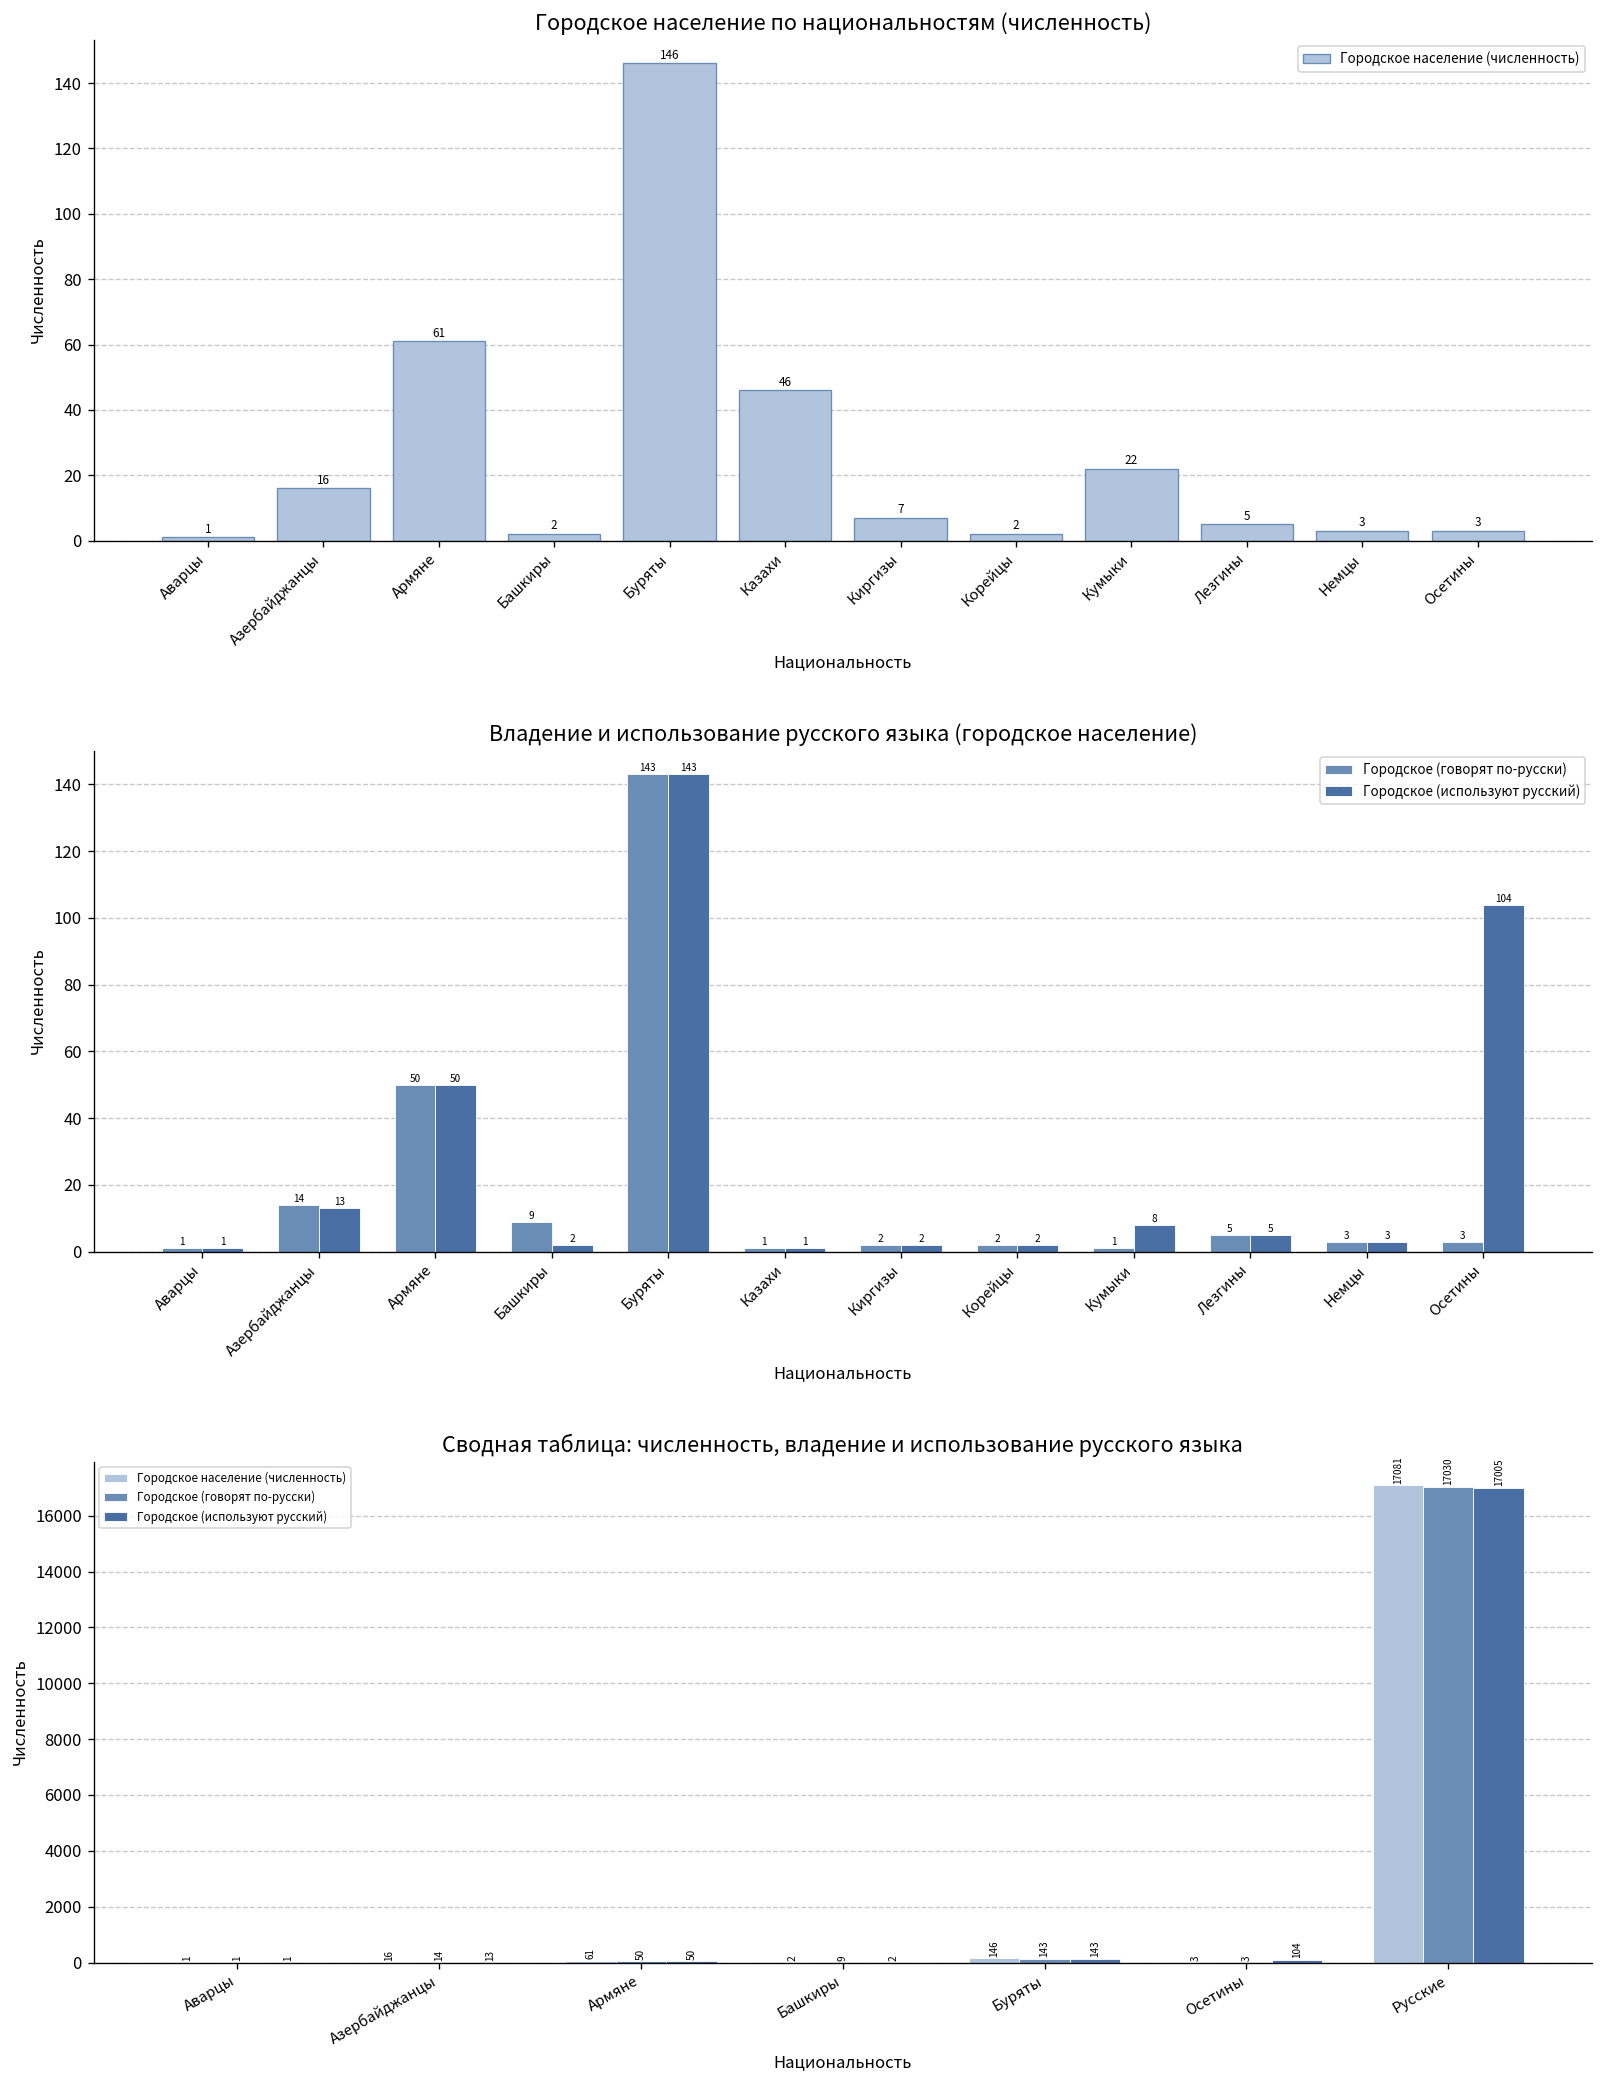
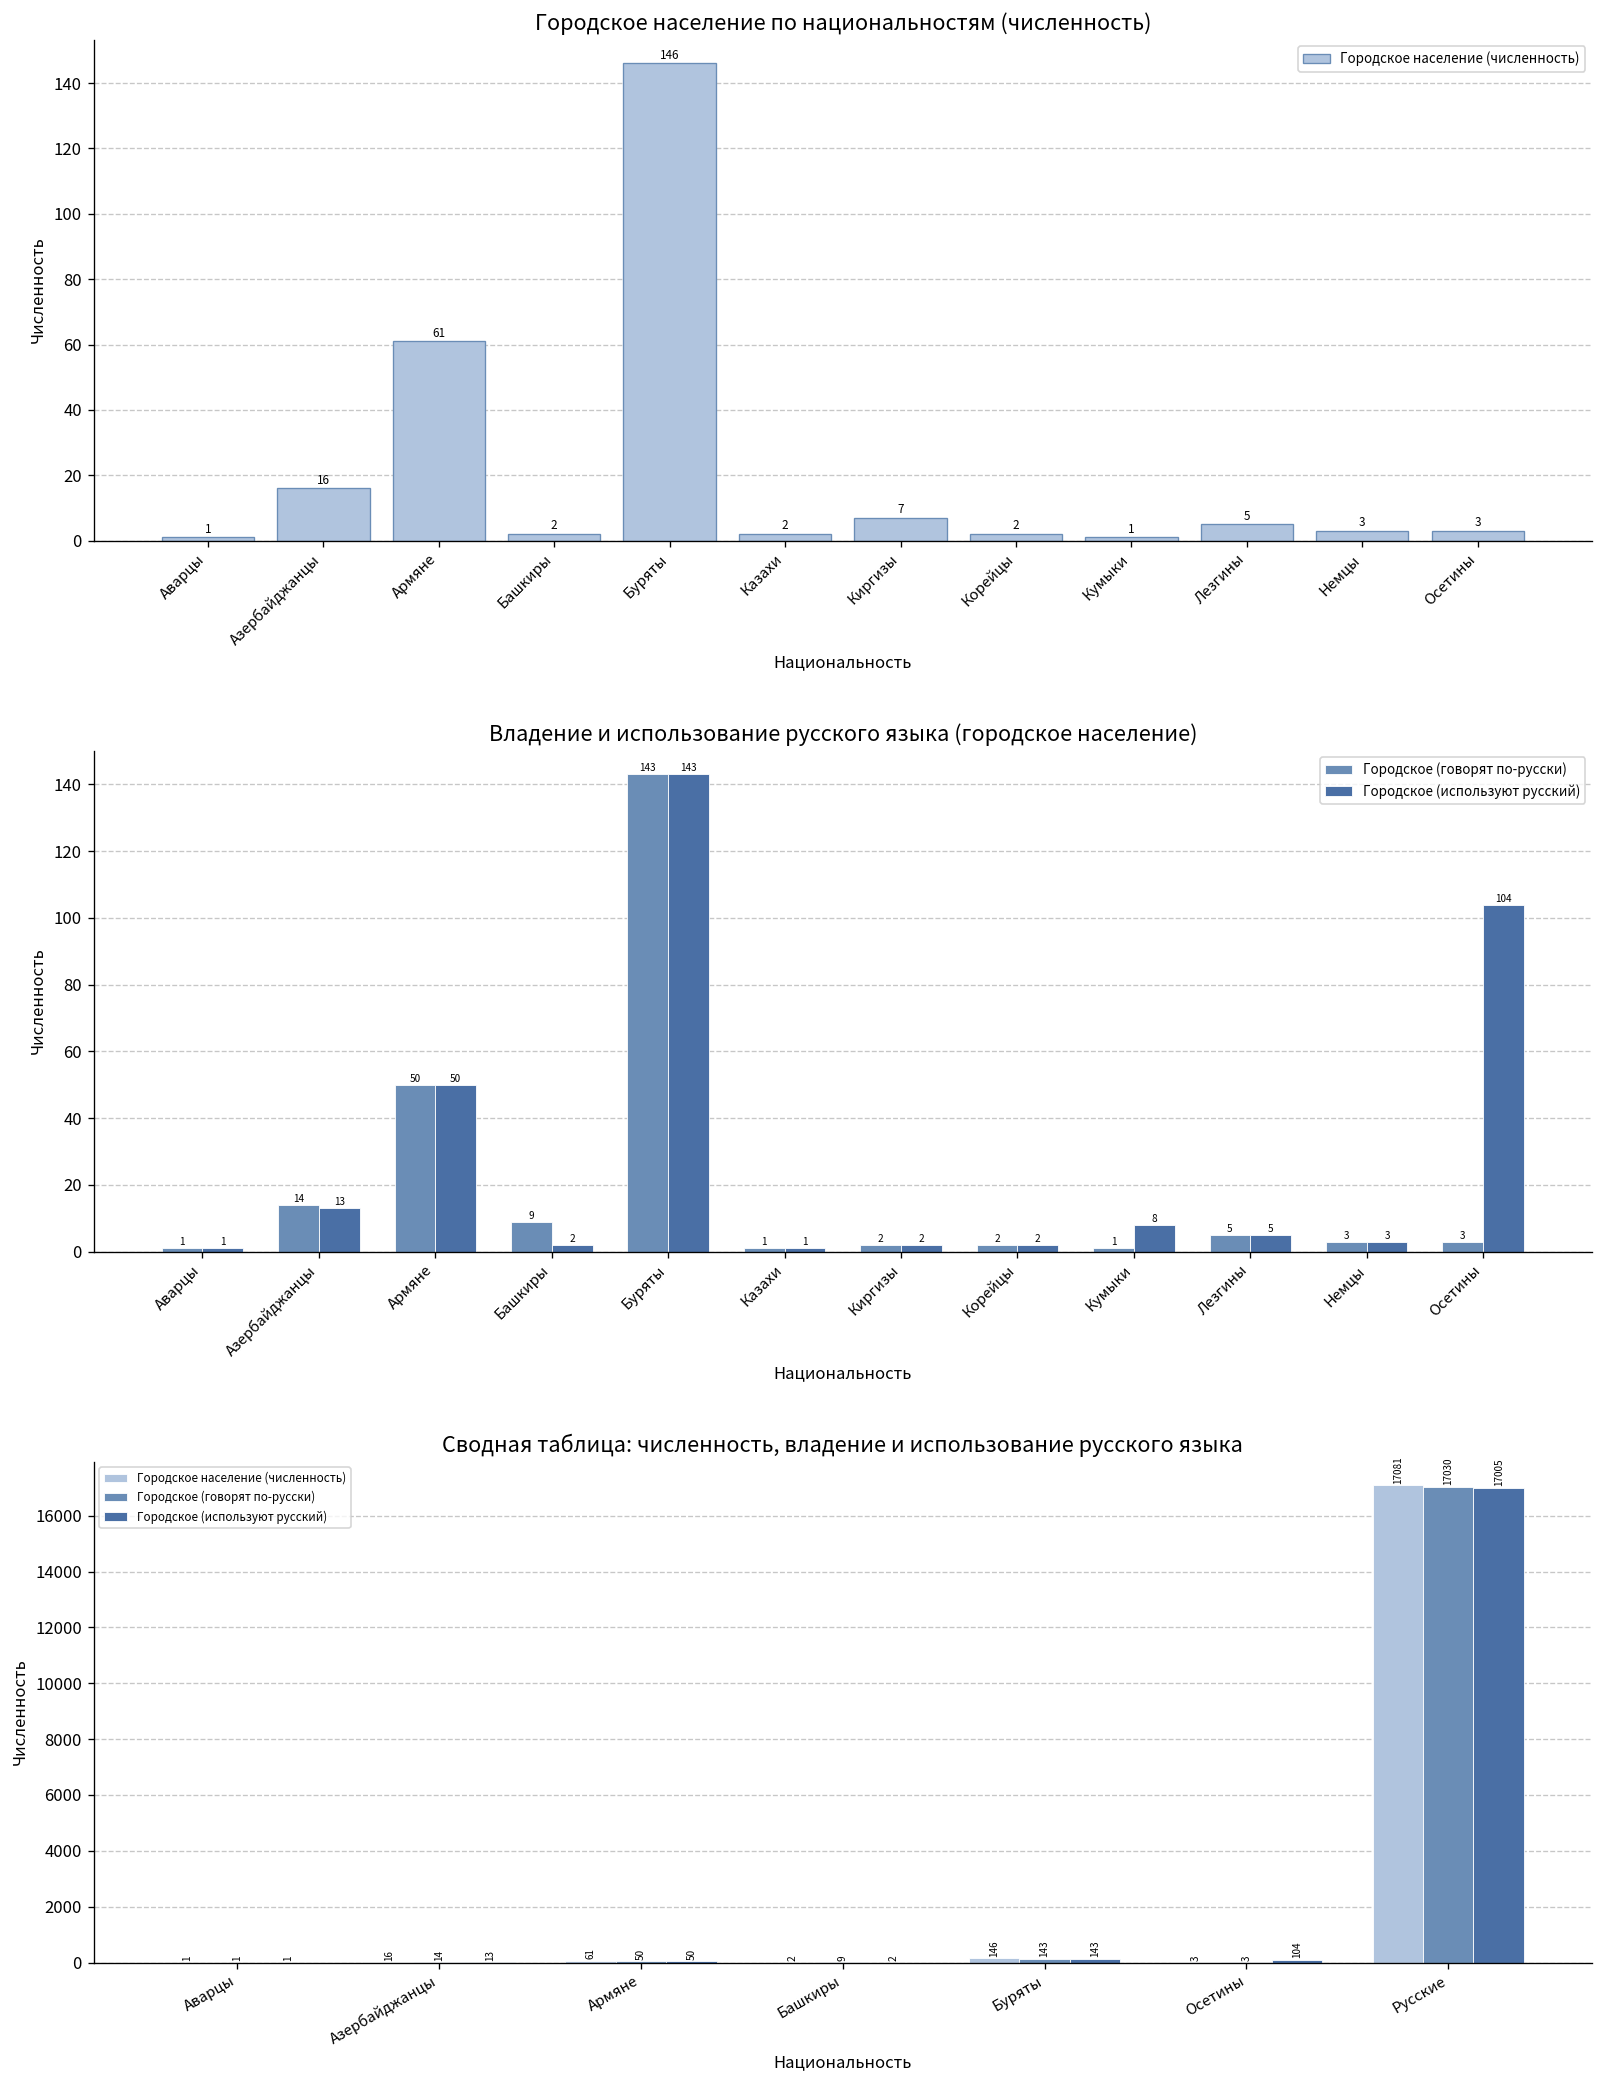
Городское население по национальностям (численность), Казахи: 46 -> 2
Городское население по национальностям (численность), Кумыки: 22 -> 1
